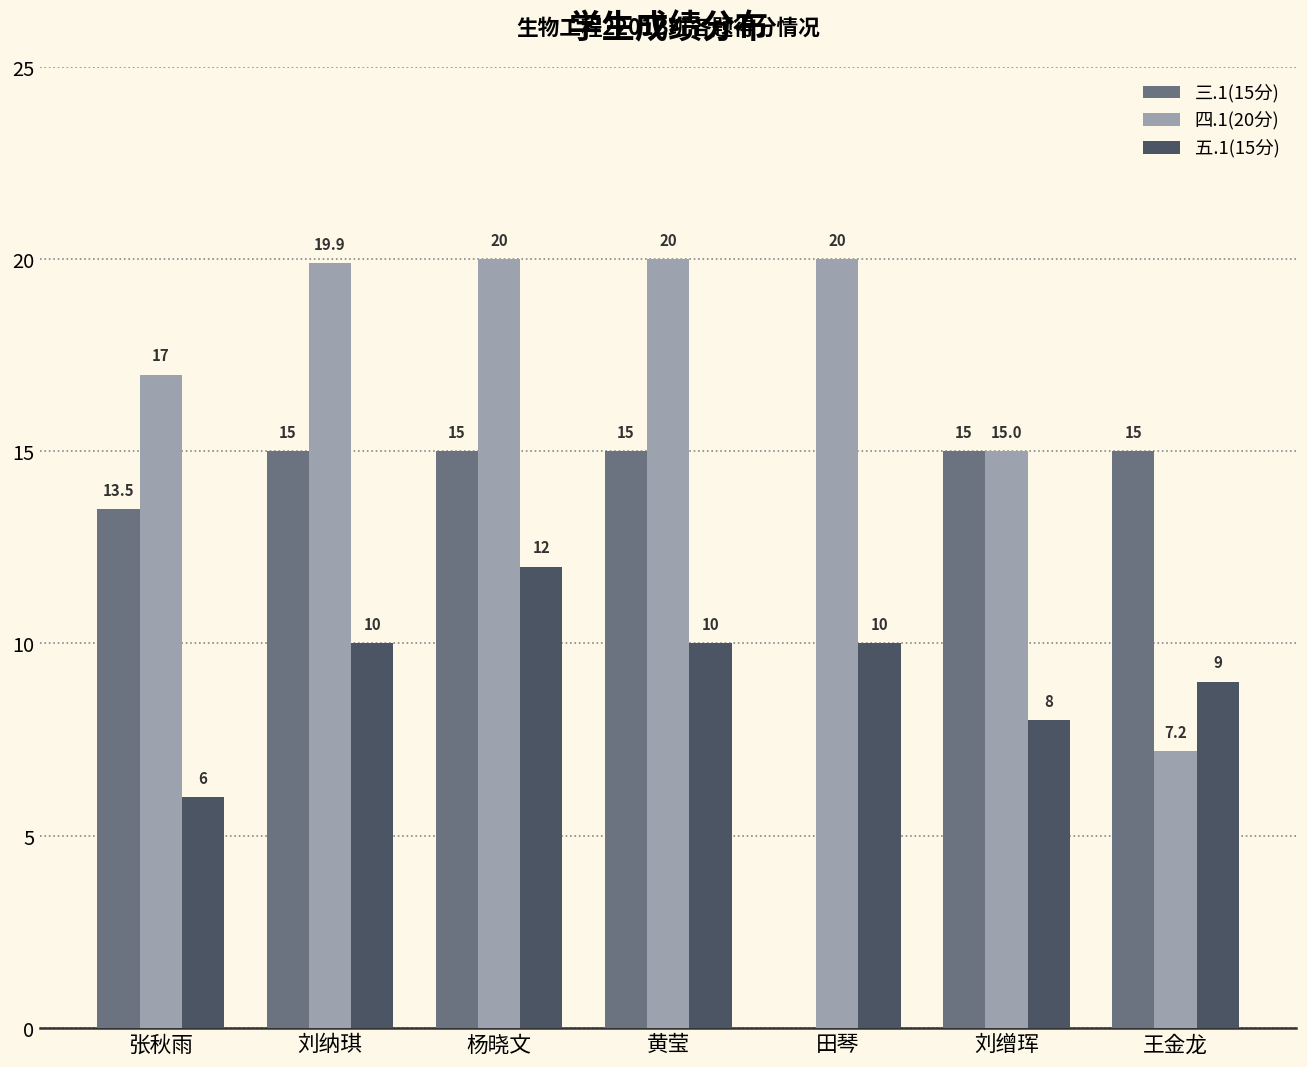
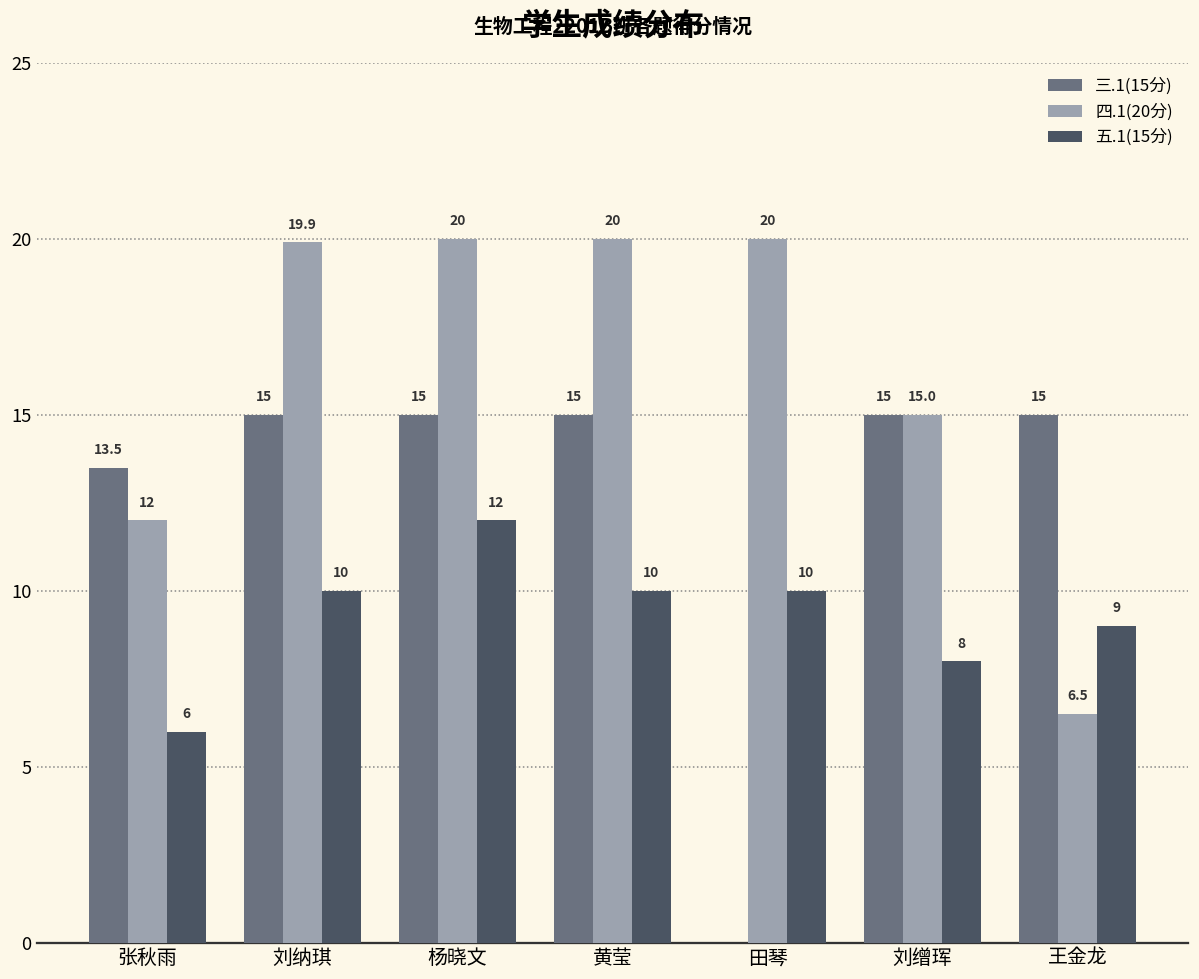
四.1(20分), 张秋雨: 17 -> 12
四.1(20分), 王金龙: 7.2 -> 6.5
